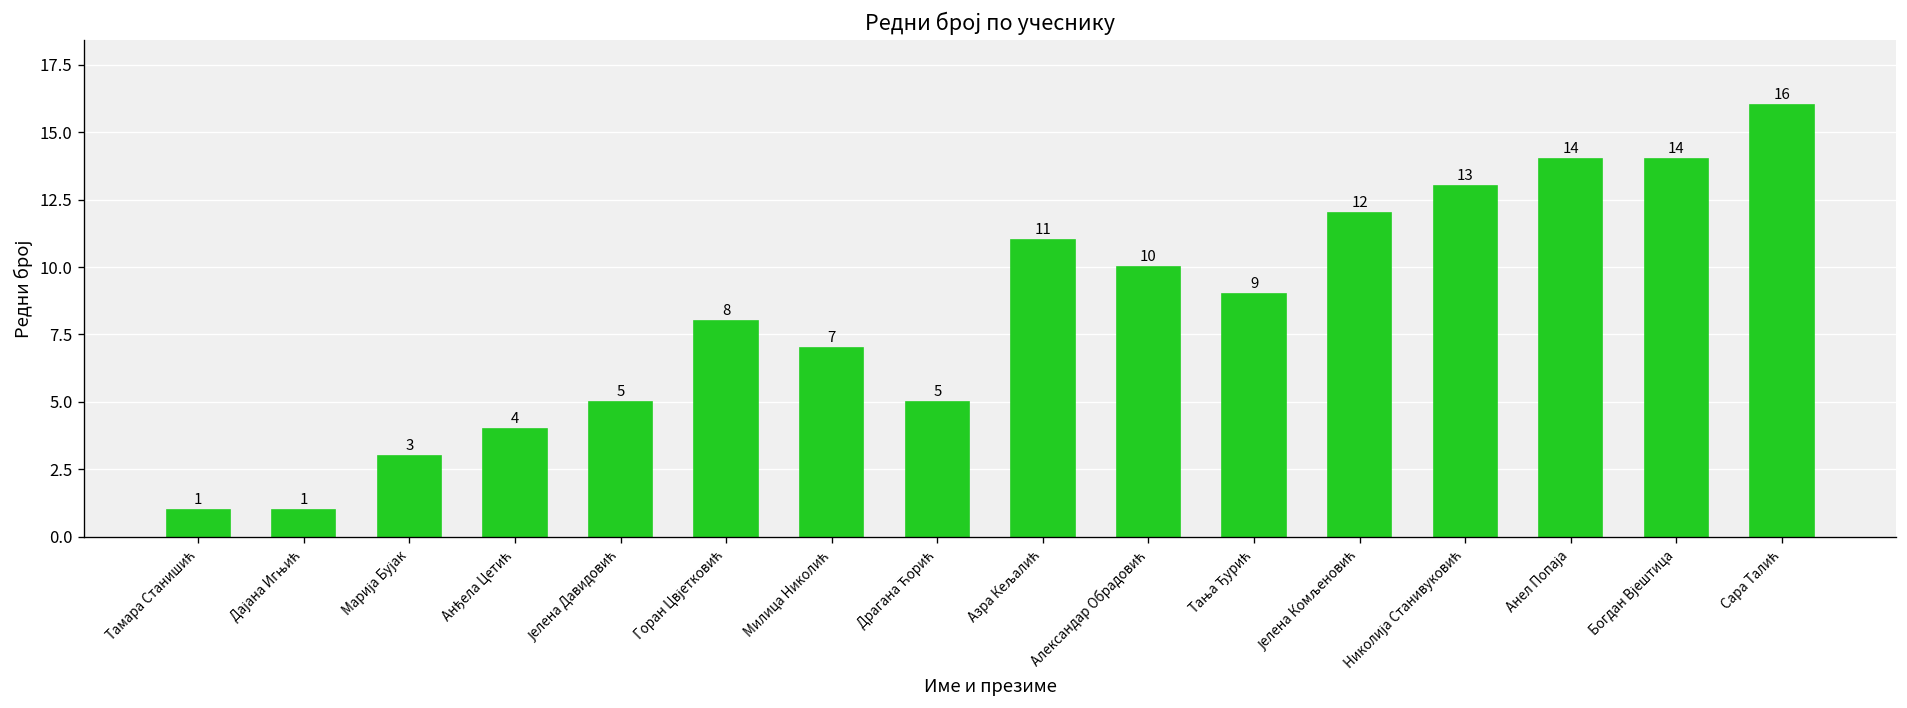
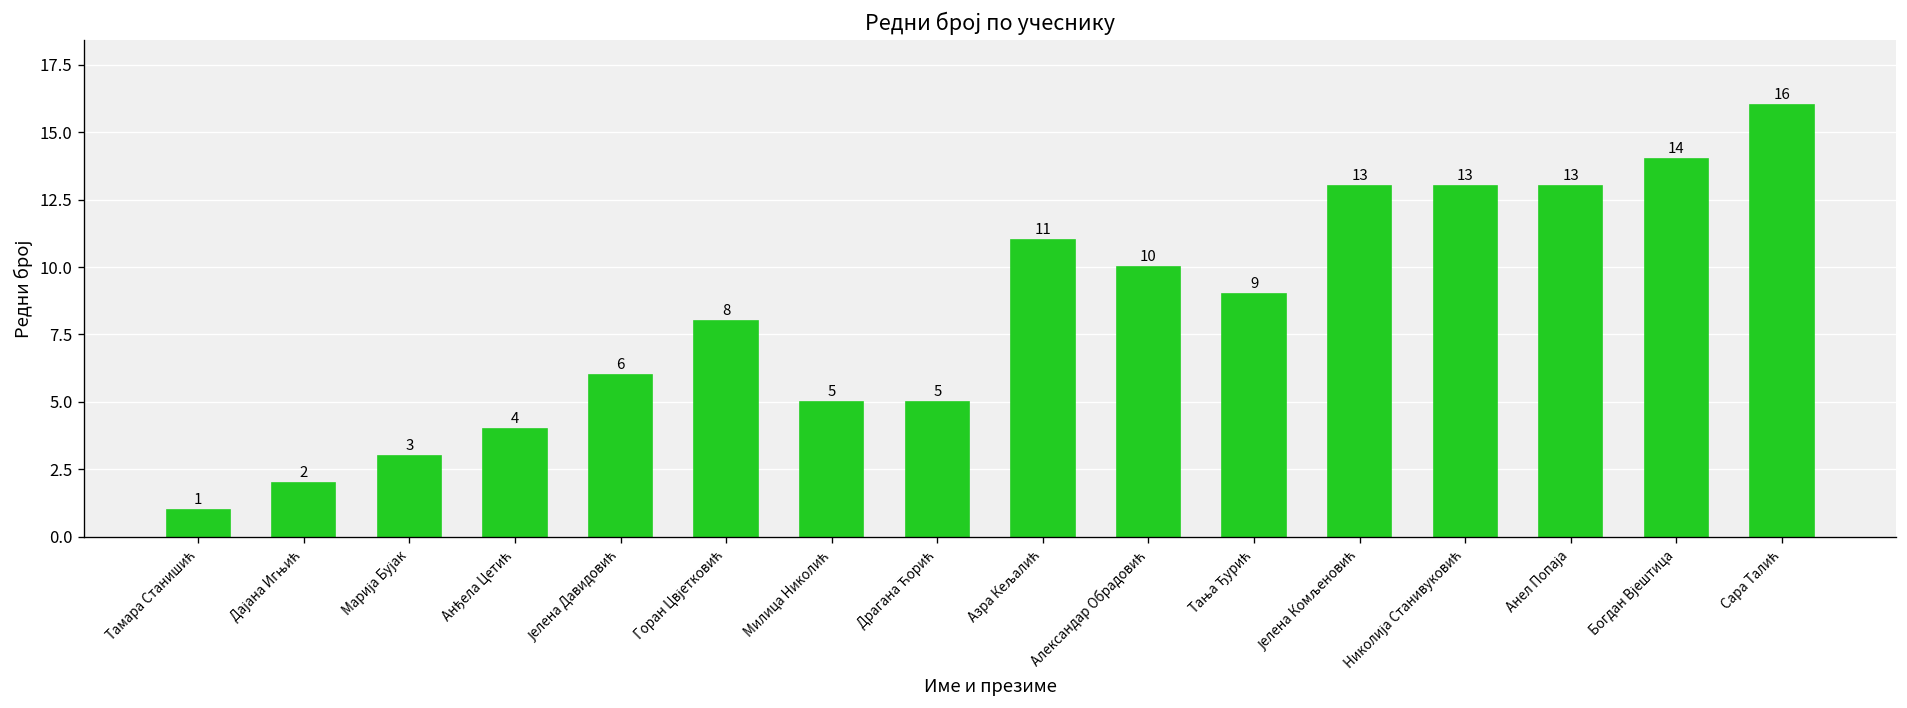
Дајана Игњић: 1 -> 2
Јелена Давидовић: 5 -> 6
Милица Николић: 7 -> 5
Јелена Комљеновић: 12 -> 13
Анел Попаја: 14 -> 13
